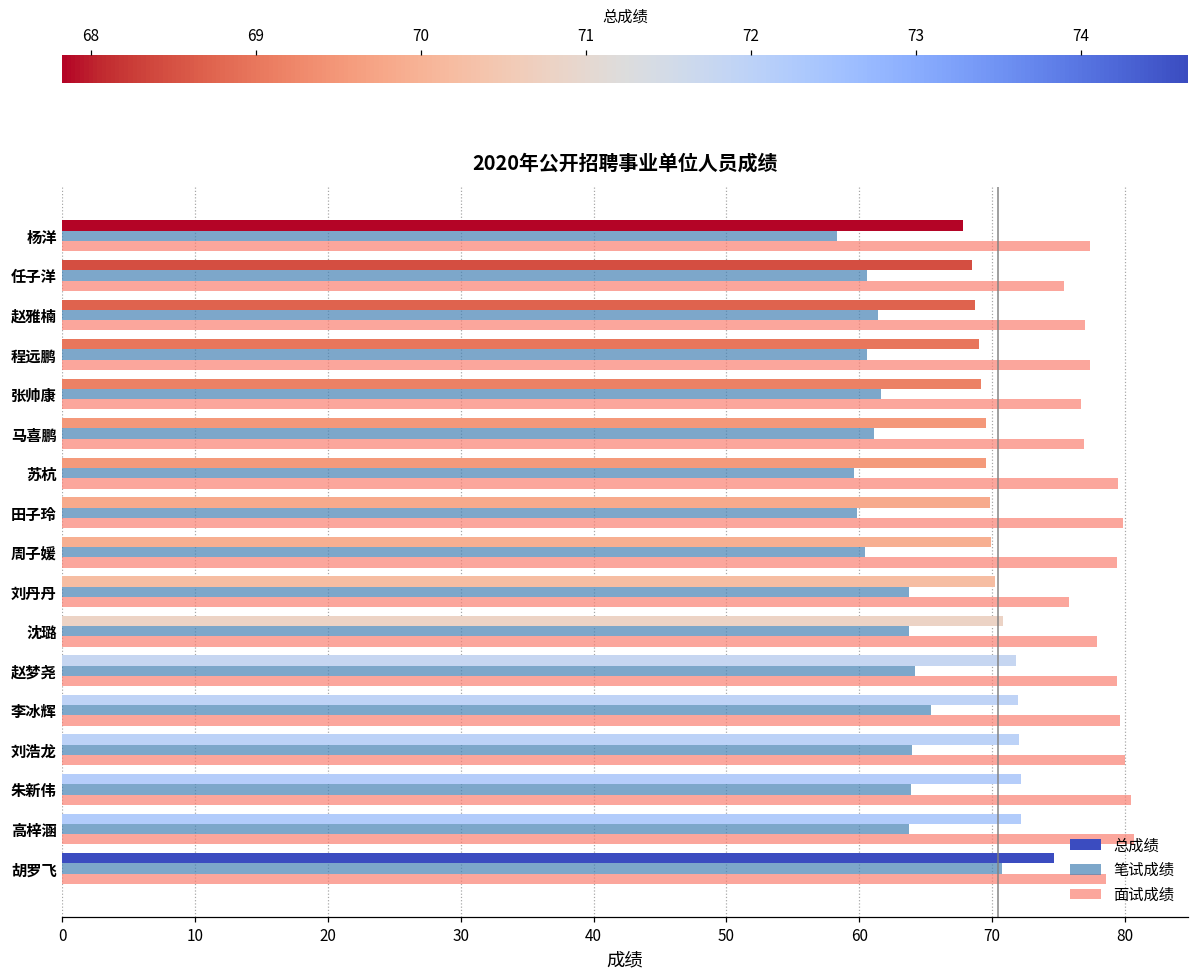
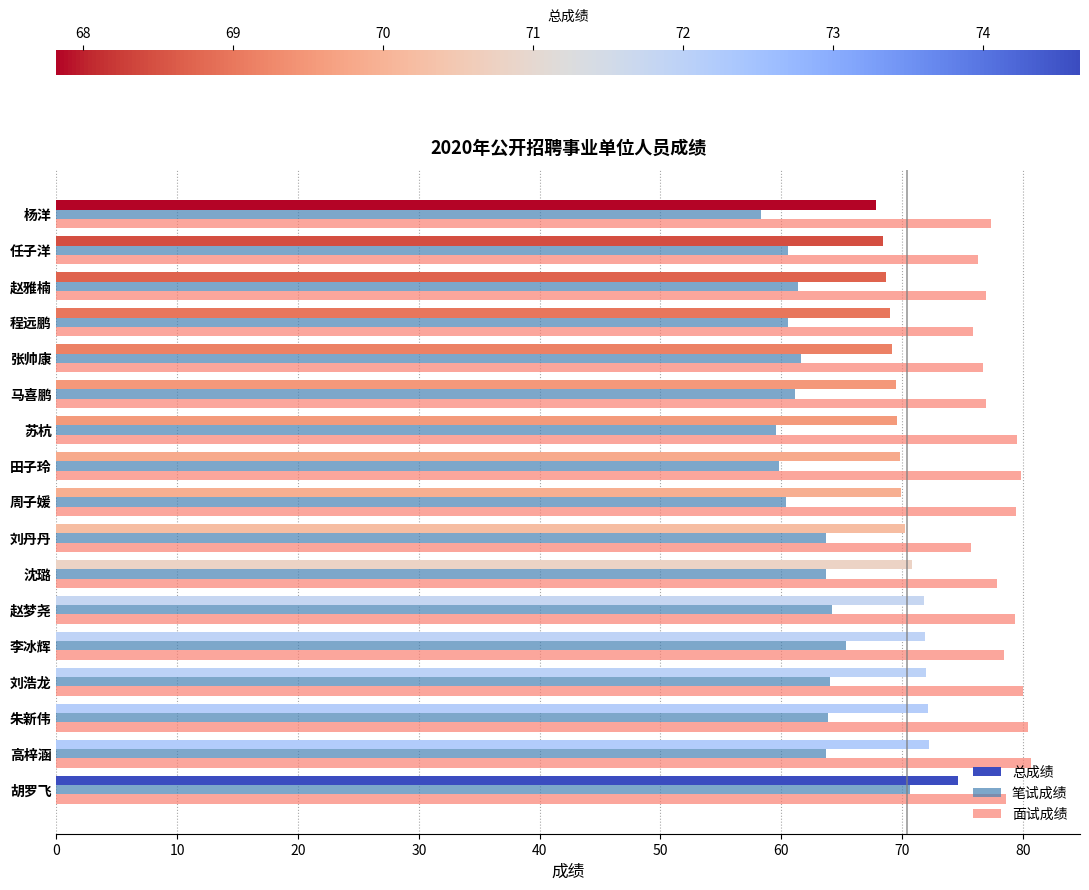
面试成绩, 任子洋: 75.4 -> 76.3
面试成绩, 程远鹏: 77.4 -> 75.9
面试成绩, 李冰辉: 79.6 -> 78.5
